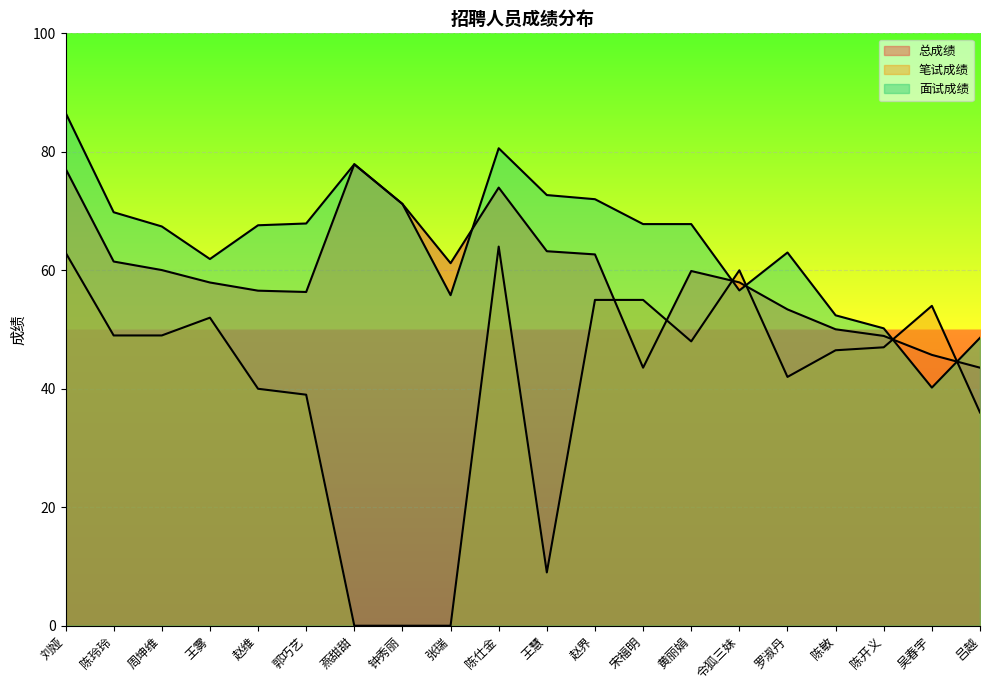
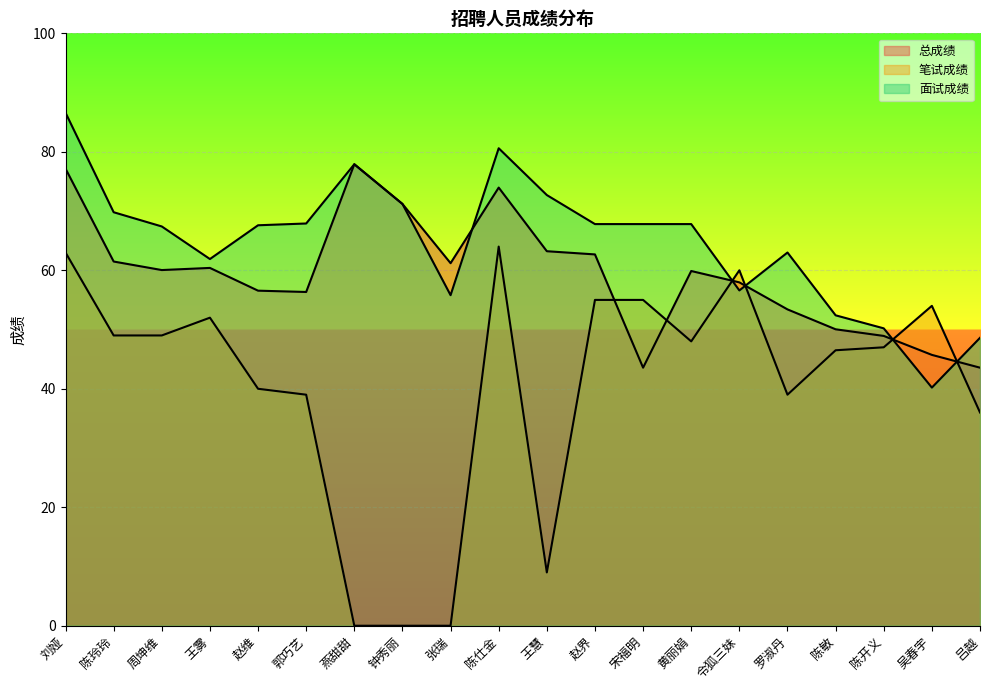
总成绩, 王雾: 58 -> 60
面试成绩, 赵界: 72 -> 68
笔试成绩, 罗淑丹: 42 -> 39
